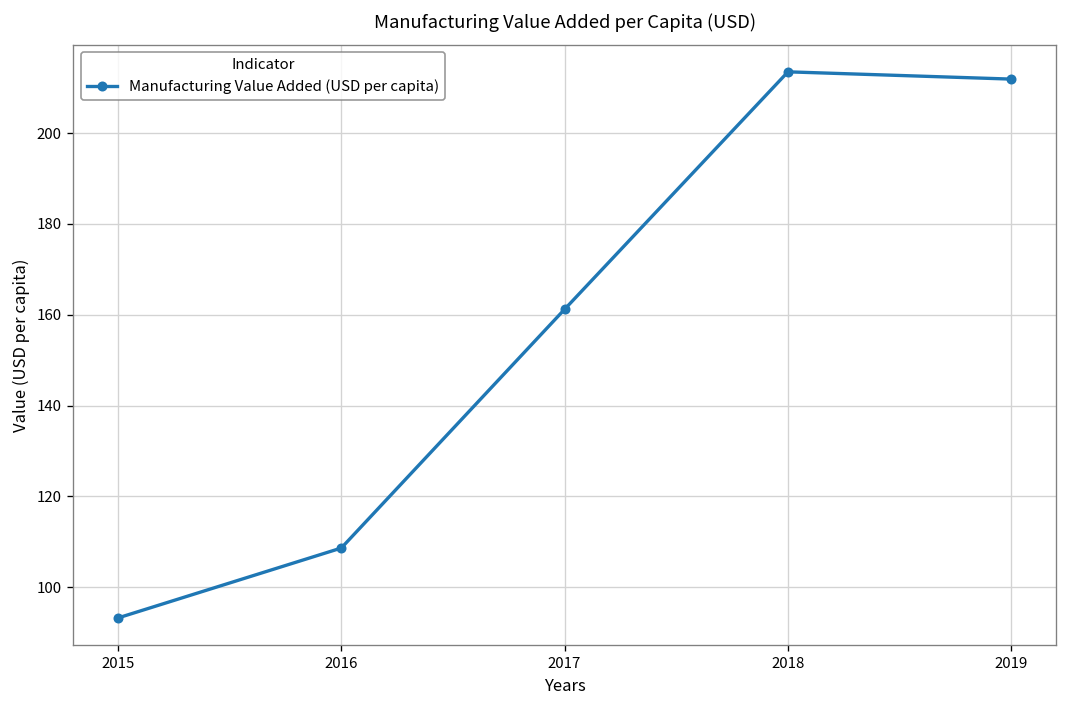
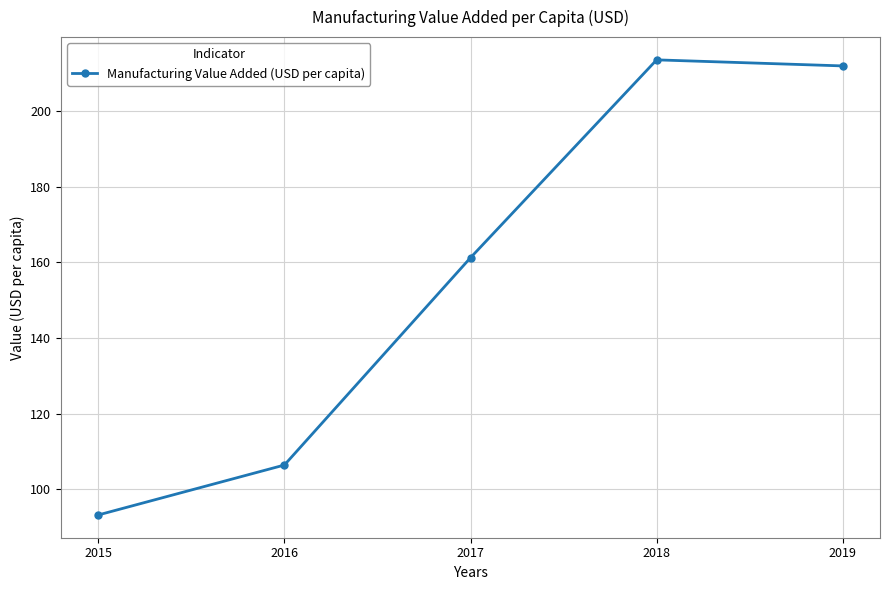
2016: 109 -> 106
